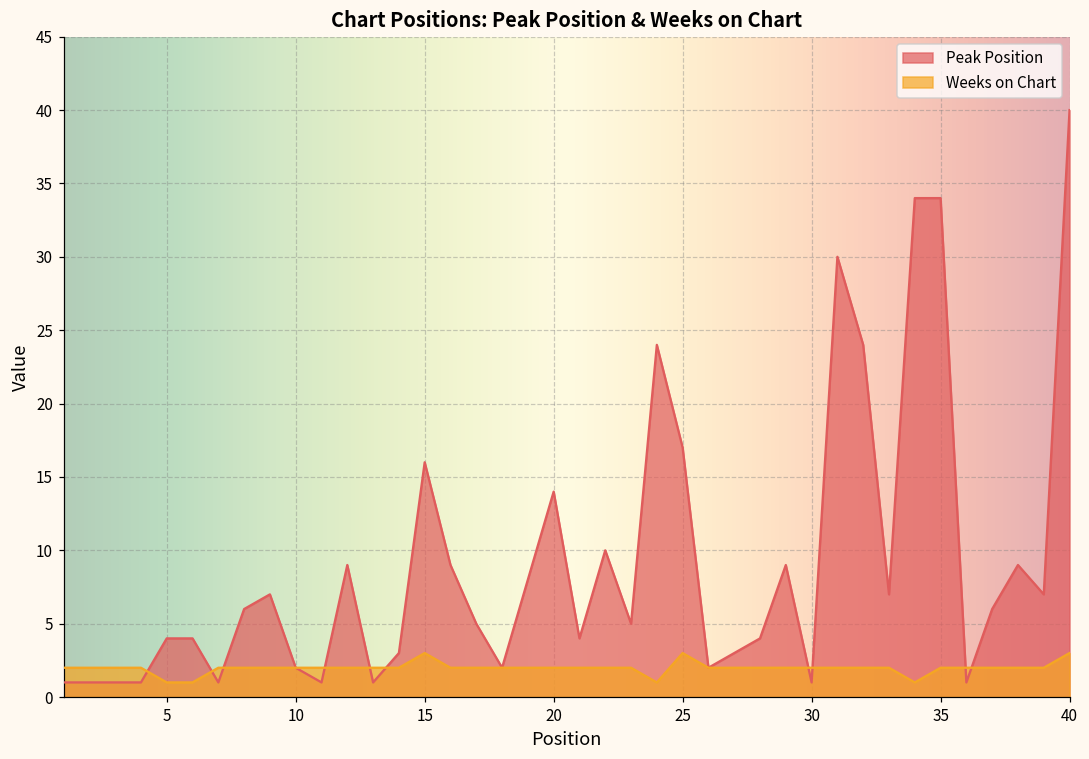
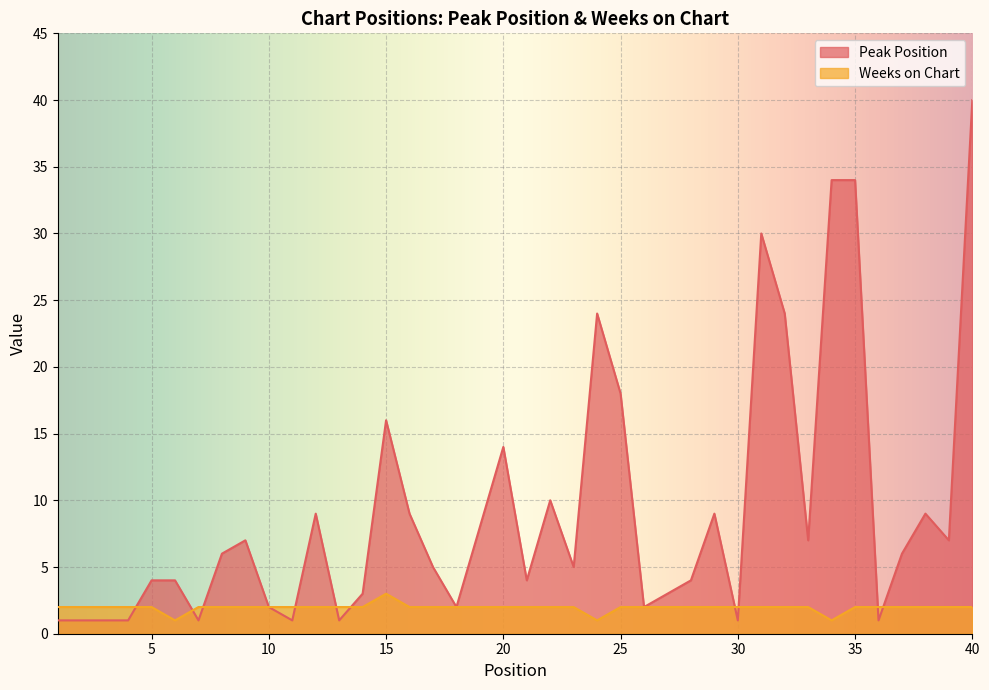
Weeks on Chart, 5: 1 -> 2
Peak Position, 25: 17 -> 18
Weeks on Chart, 25: 3 -> 2
Weeks on Chart, 40: 3 -> 2
